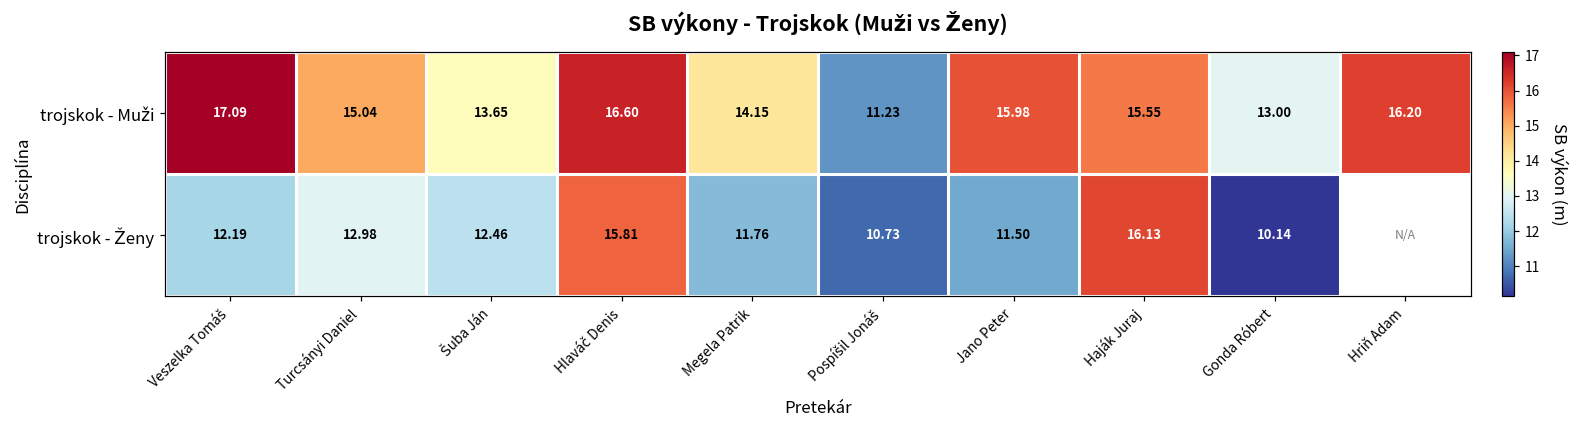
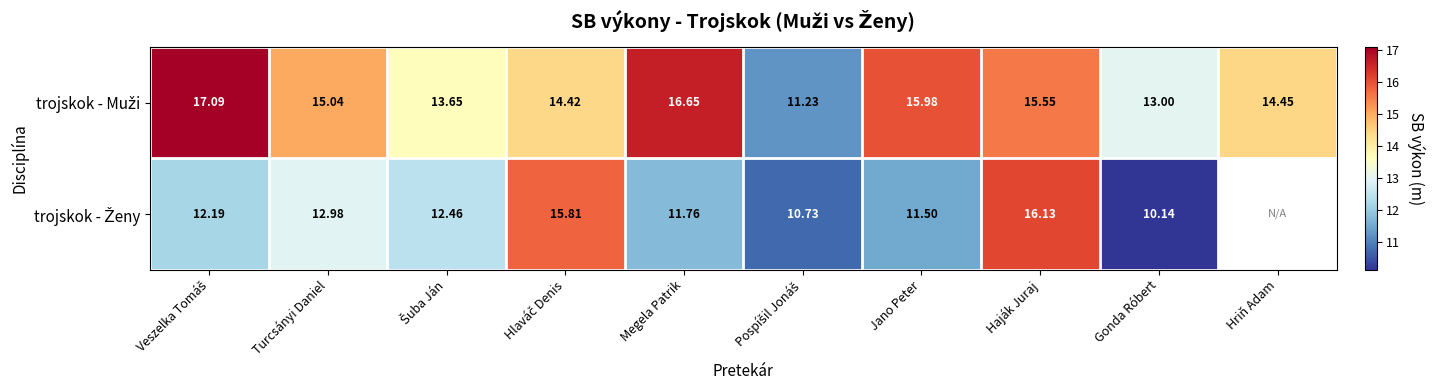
trojskok - Muži, Hlaváč Denis: 16.60 -> 14.42
trojskok - Muži, Megela Patrik: 14.15 -> 16.65
trojskok - Muži, Hriň Adam: 16.20 -> 14.45
